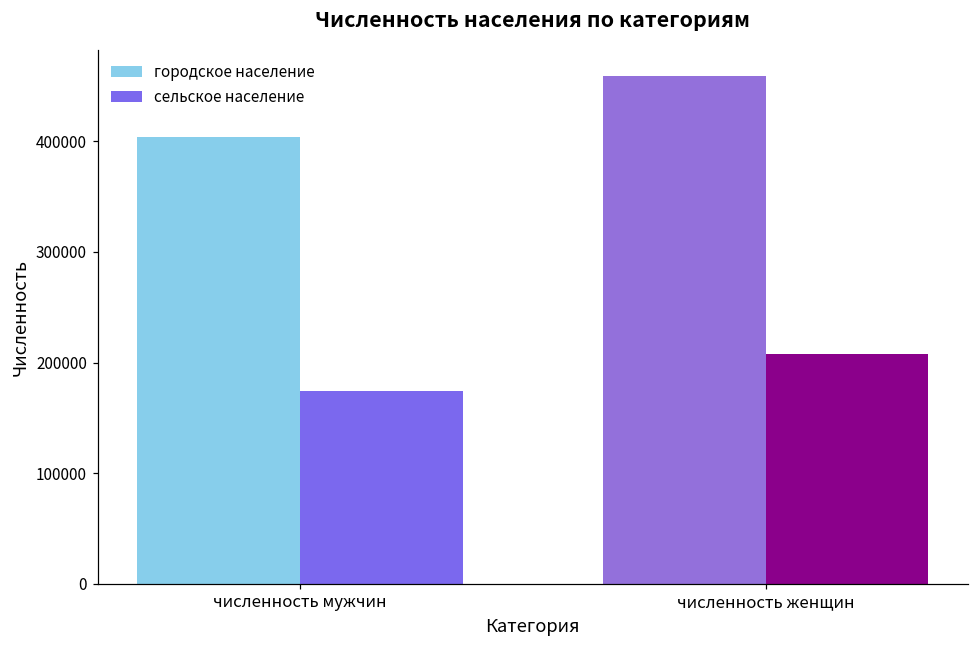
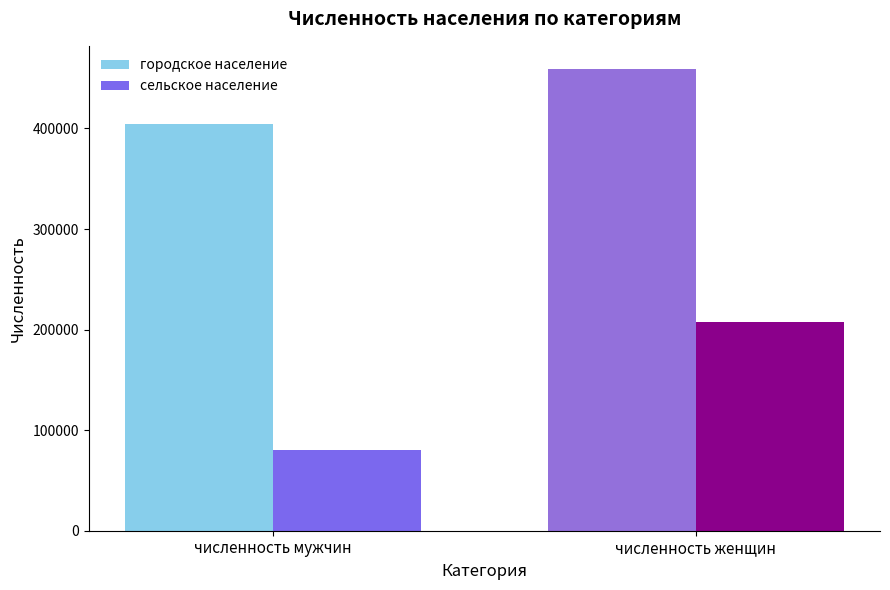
сельское население, численность мужчин: 174000 -> 81000
